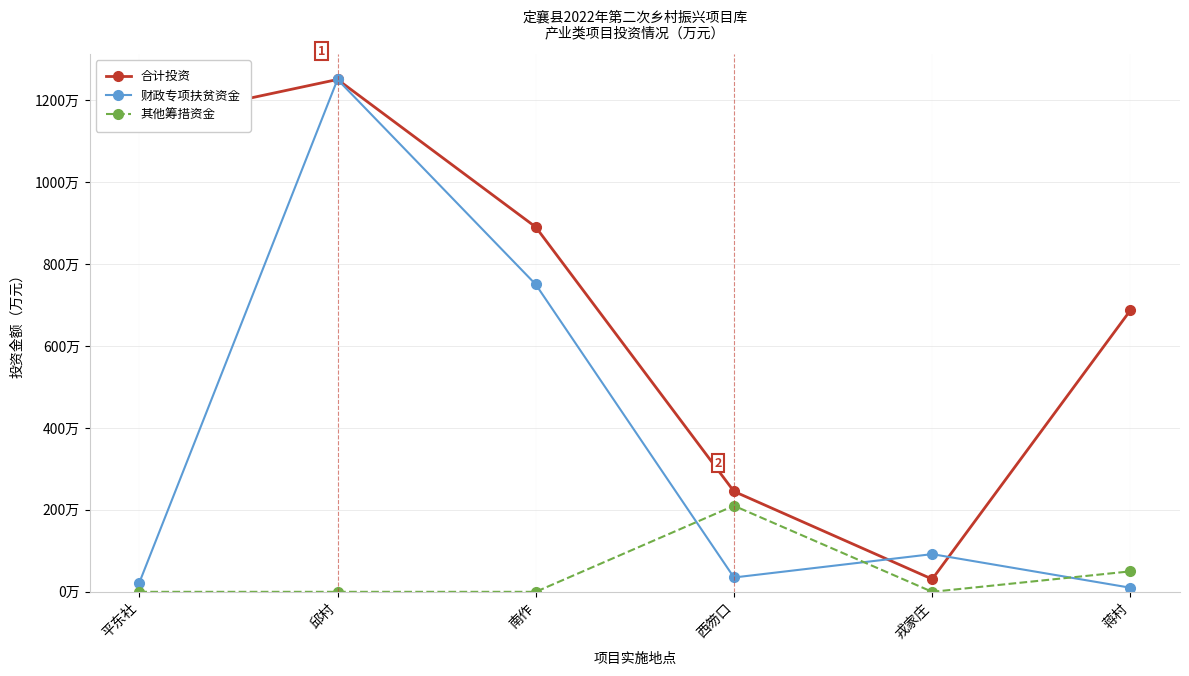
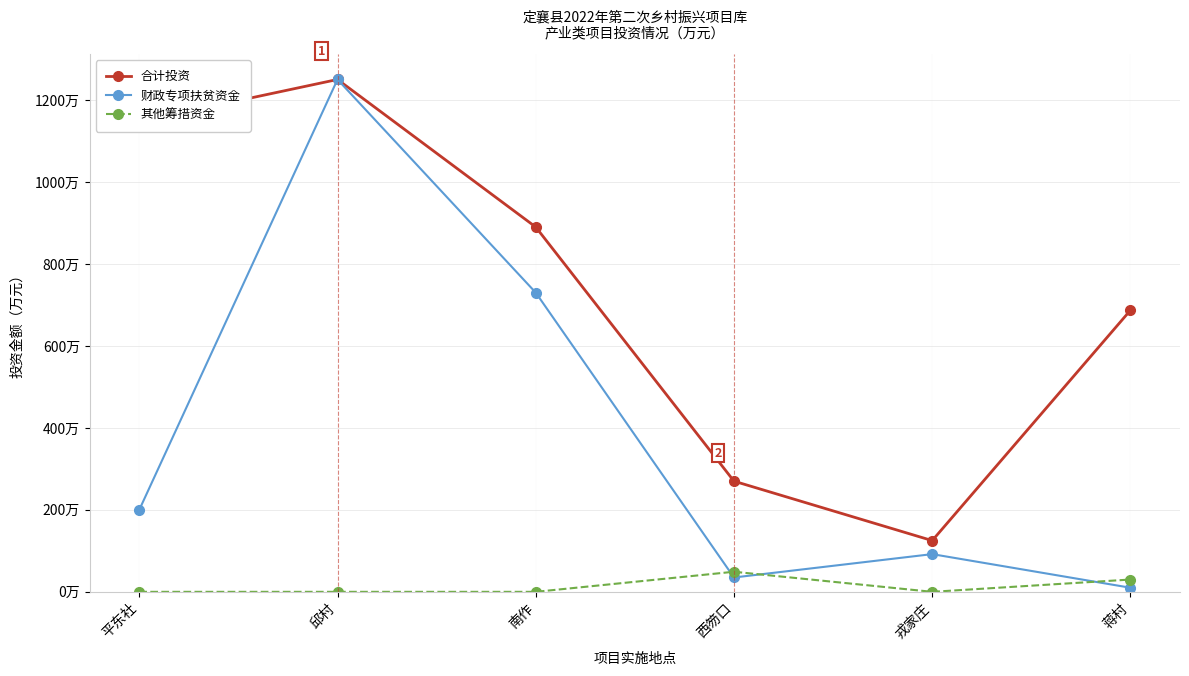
财政专项扶贫资金, 平东社: 20万 -> 200万
财政专项扶贫资金, 南作: 750万 -> 730万
合计投资, 西笏口: 250万 -> 270万
其他筹措资金, 西笏口: 210万 -> 50万
合计投资, 戎家庄: 30万 -> 130万
其他筹措资金, 蒋村: 50万 -> 30万
